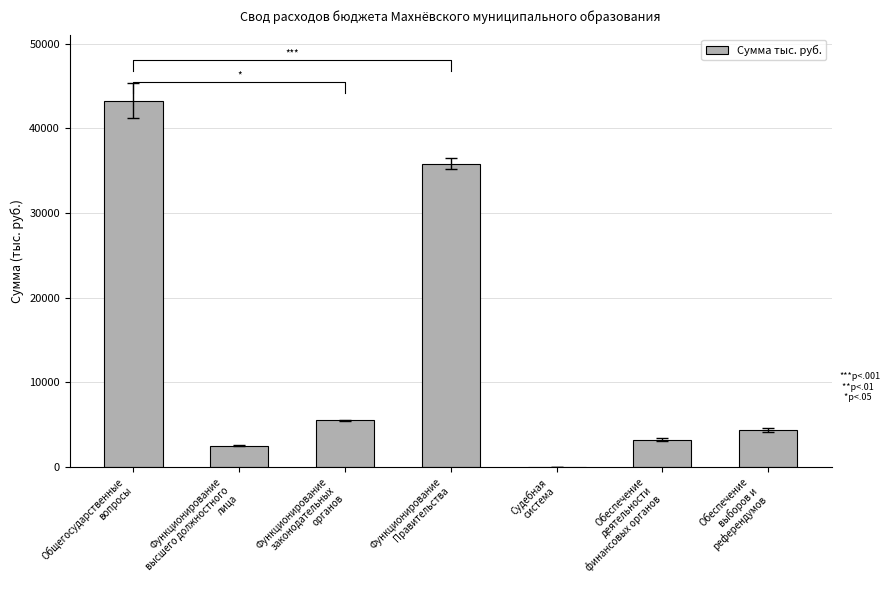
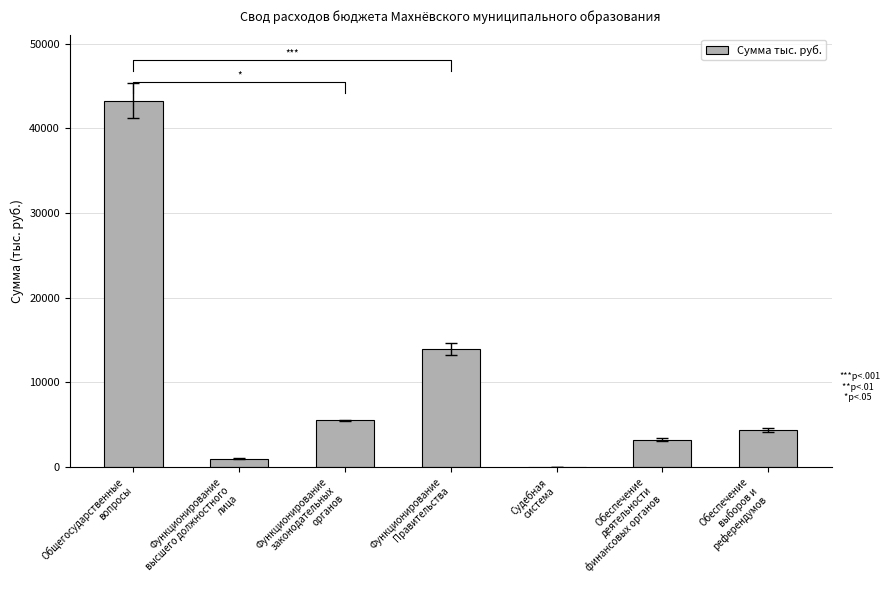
Сумма тыс. руб., Функционирование высшего должностного лица: 3000 -> 1000
Сумма тыс. руб., Функционирование Правительства: 36000 -> 14000
